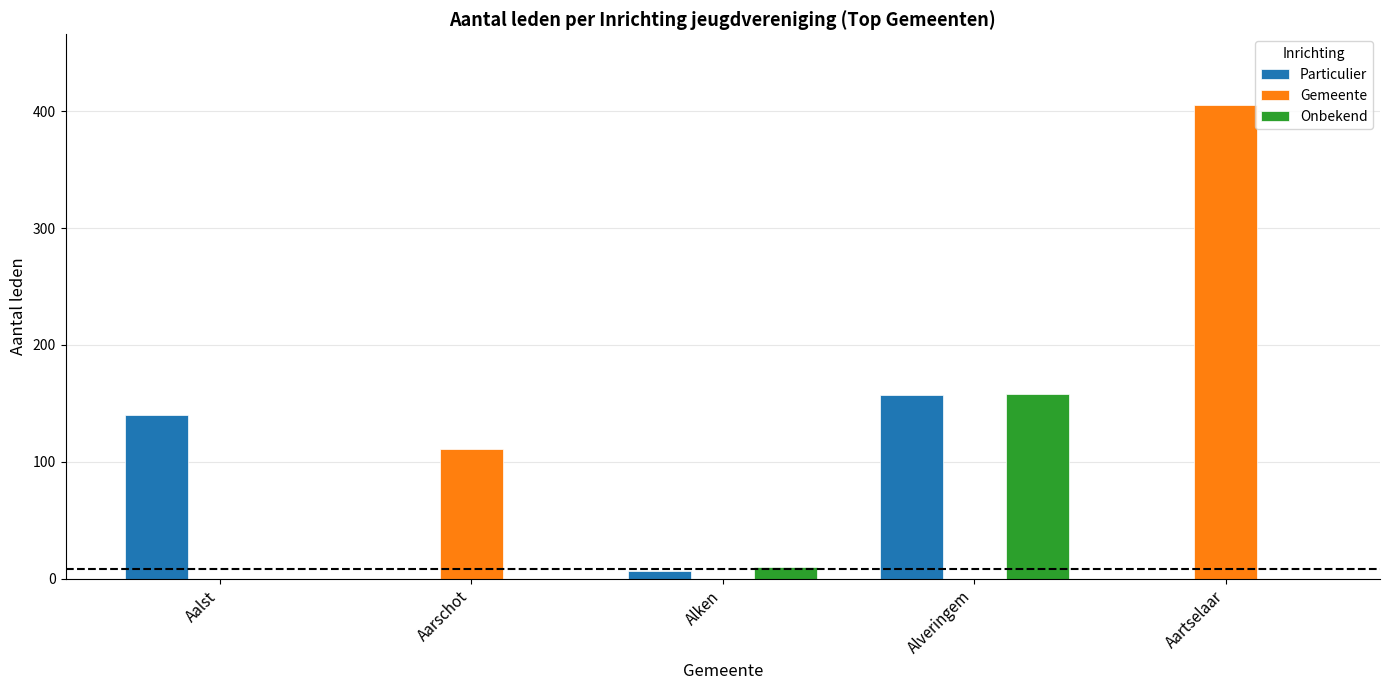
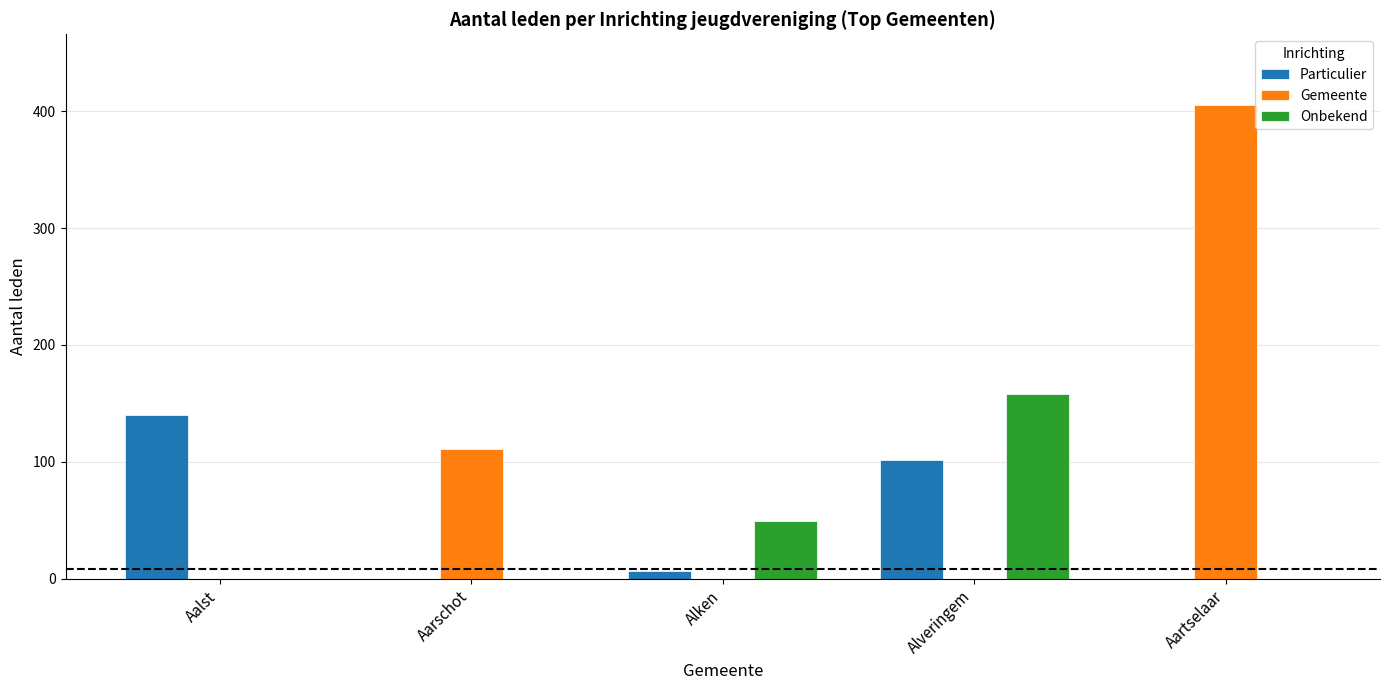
Onbekend, Alken: 10 -> 49
Particulier, Alveringem: 157 -> 102
